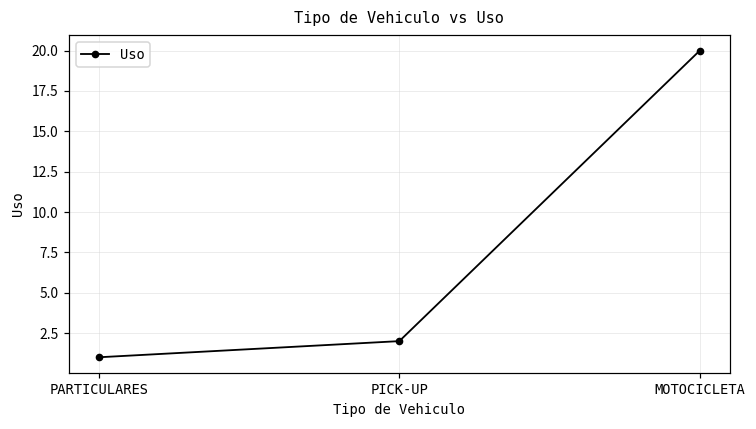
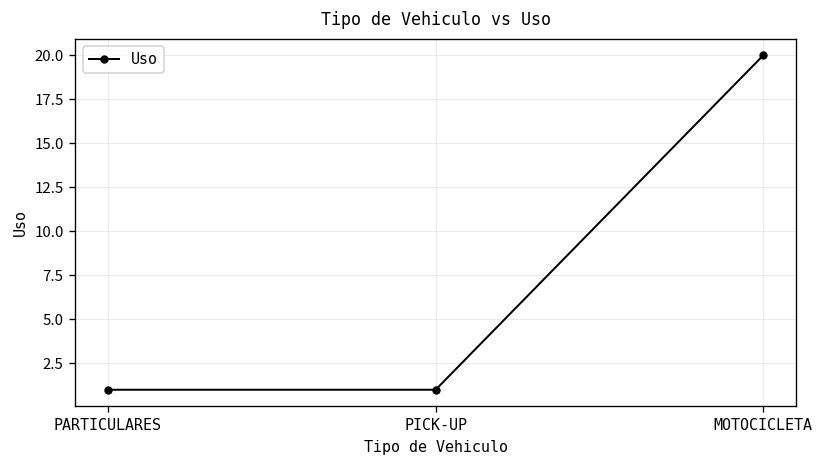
PICK-UP: 2 -> 1
